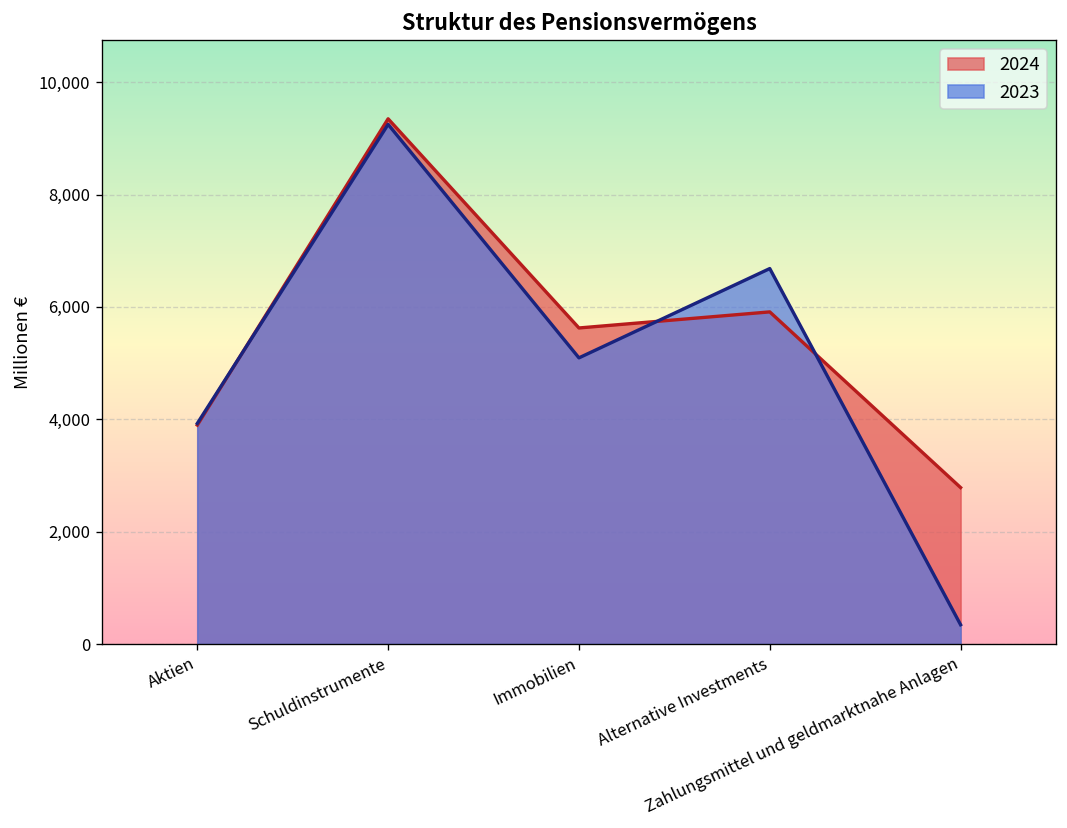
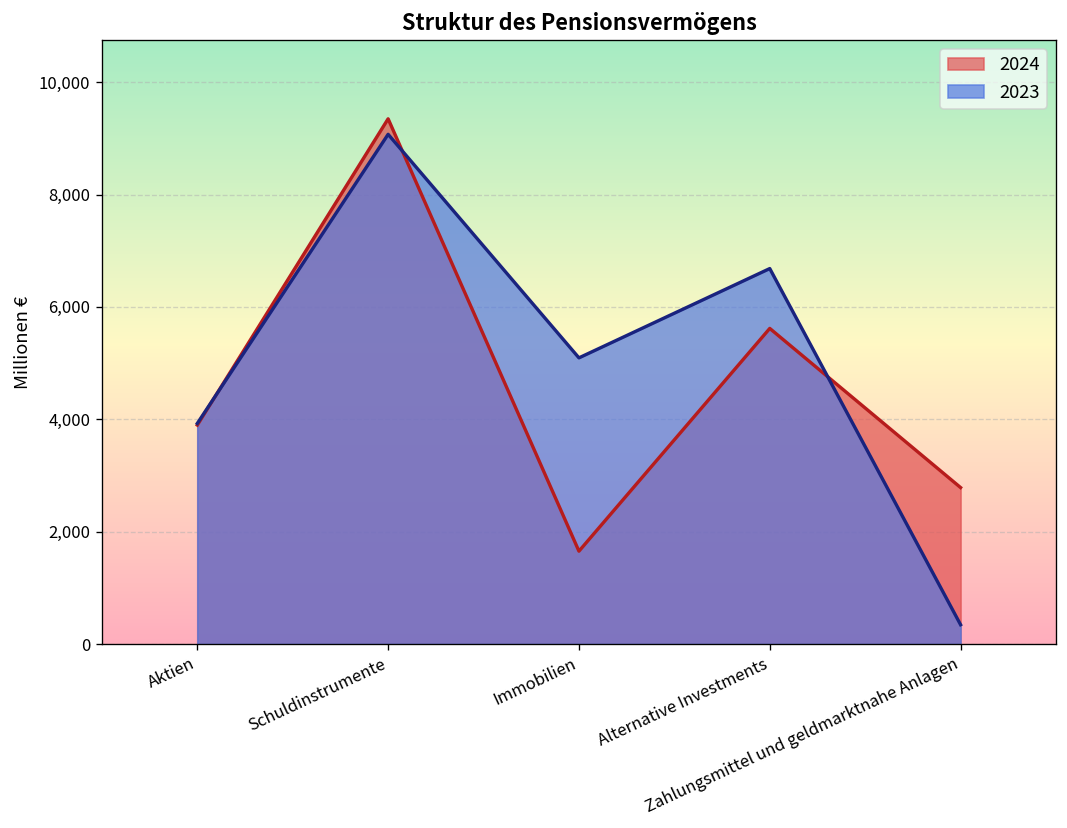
2023, Schuldinstrumente: 9,200 -> 9,100
2024, Immobilien: 5,600 -> 1,700
2024, Alternative Investments: 5,900 -> 5,600
